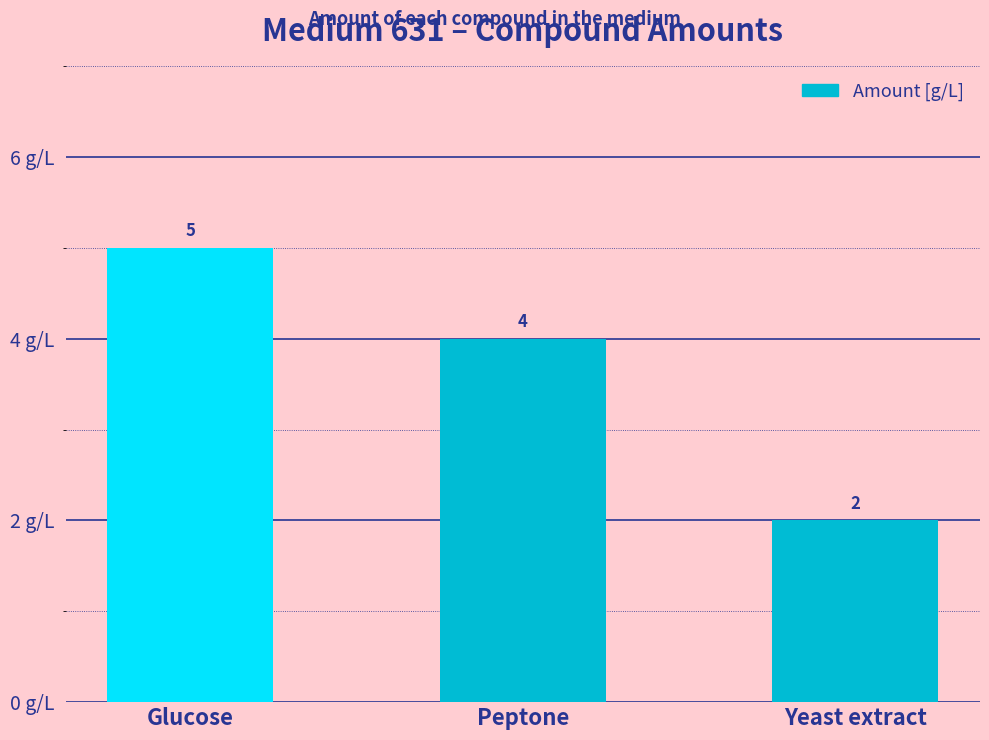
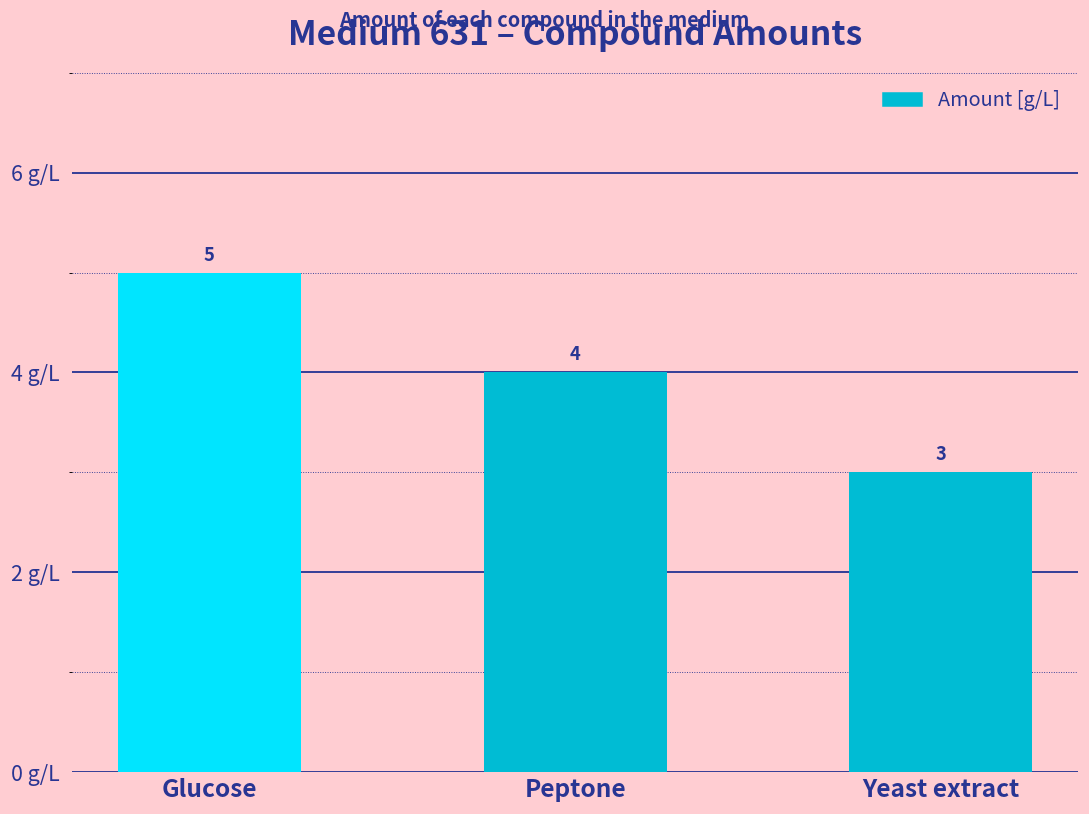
Yeast extract: 2 -> 3
